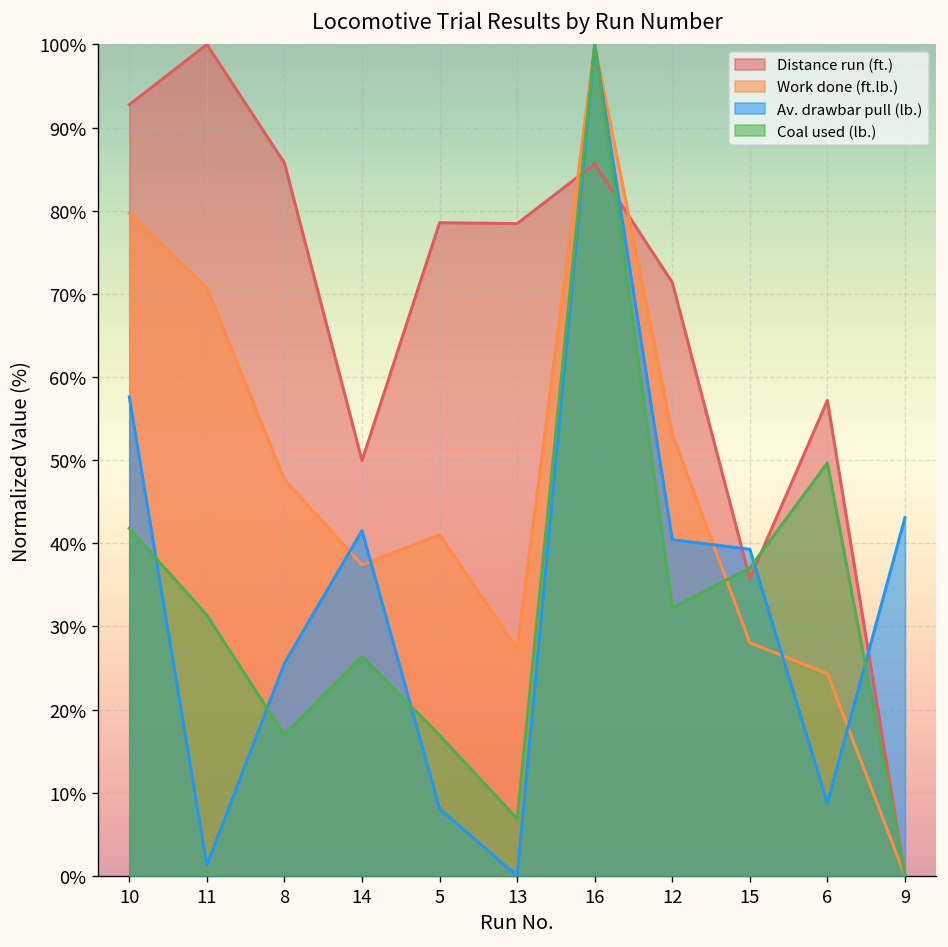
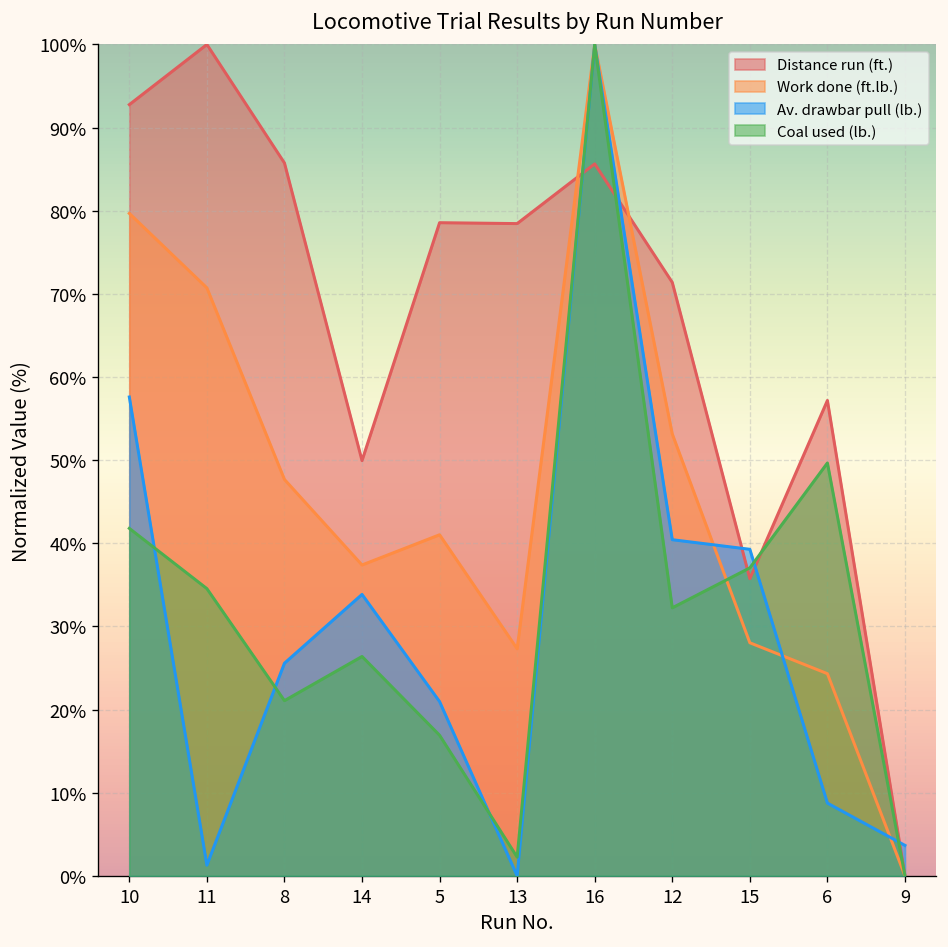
Coal used (lb.), 11: 31% -> 35%
Coal used (lb.), 8: 17% -> 21%
Av. drawbar pull (lb.), 14: 42% -> 34%
Av. drawbar pull (lb.), 5: 8% -> 21%
Coal used (lb.), 13: 7% -> 2%
Av. drawbar pull (lb.), 9: 43% -> 4%
